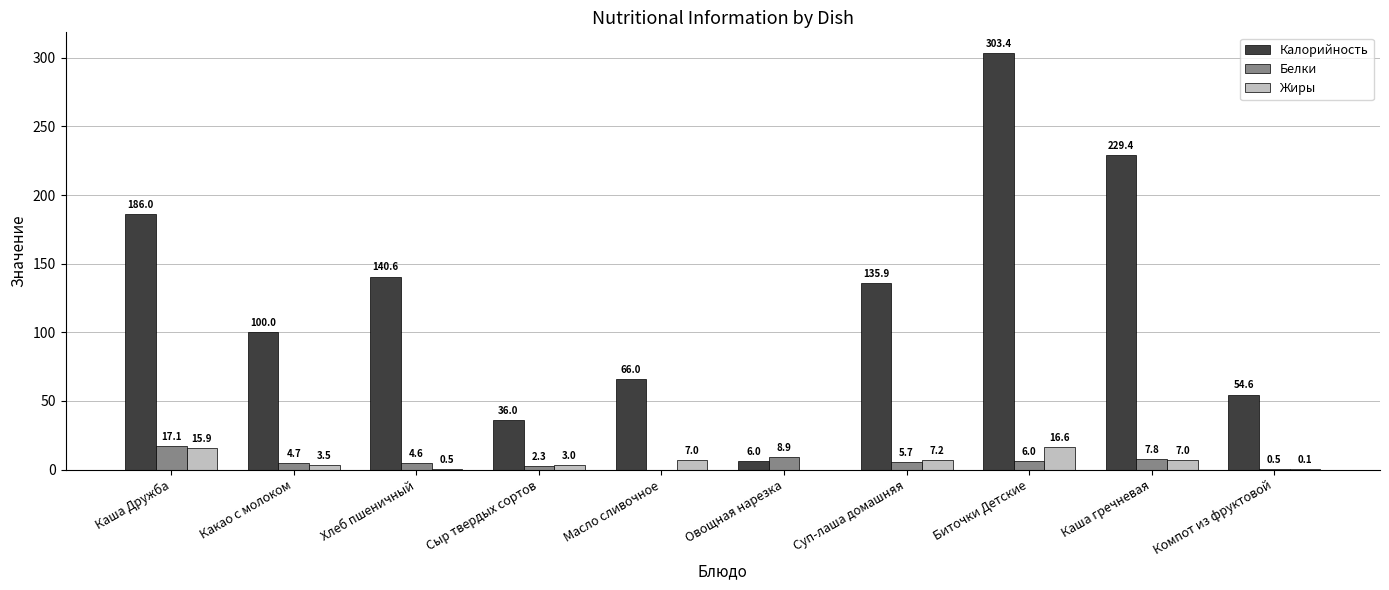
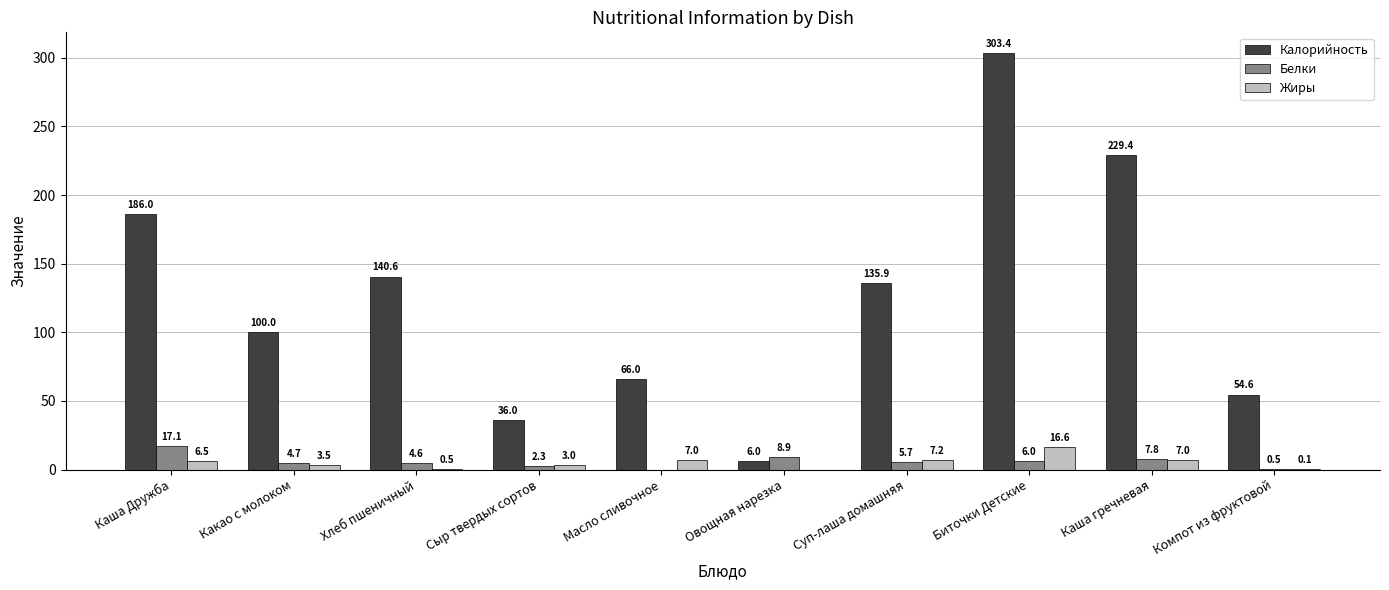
Жиры, Каша Дружба: 15.9 -> 6.5
